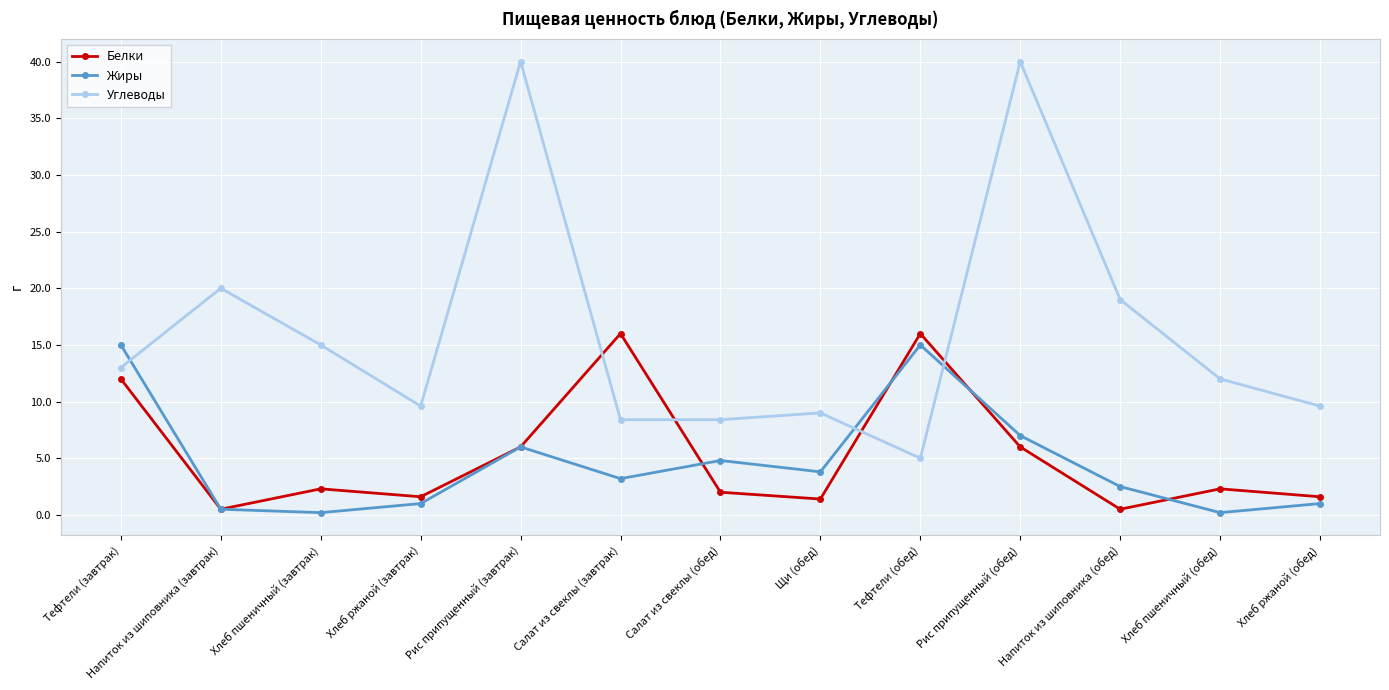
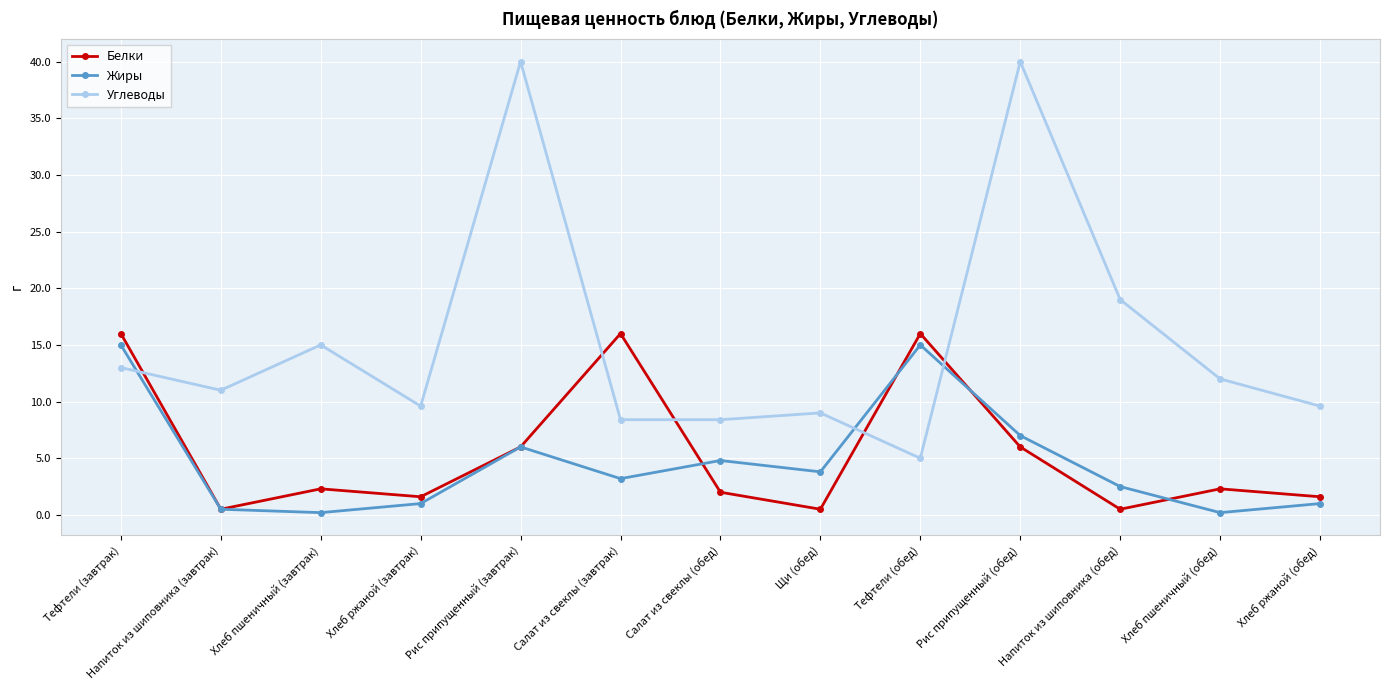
Белки, Тефтели (завтрак): 12 -> 16
Углеводы, Напиток из шиповника (завтрак): 20 -> 11
Белки, Щи (обед): 1.4 -> 0.5
